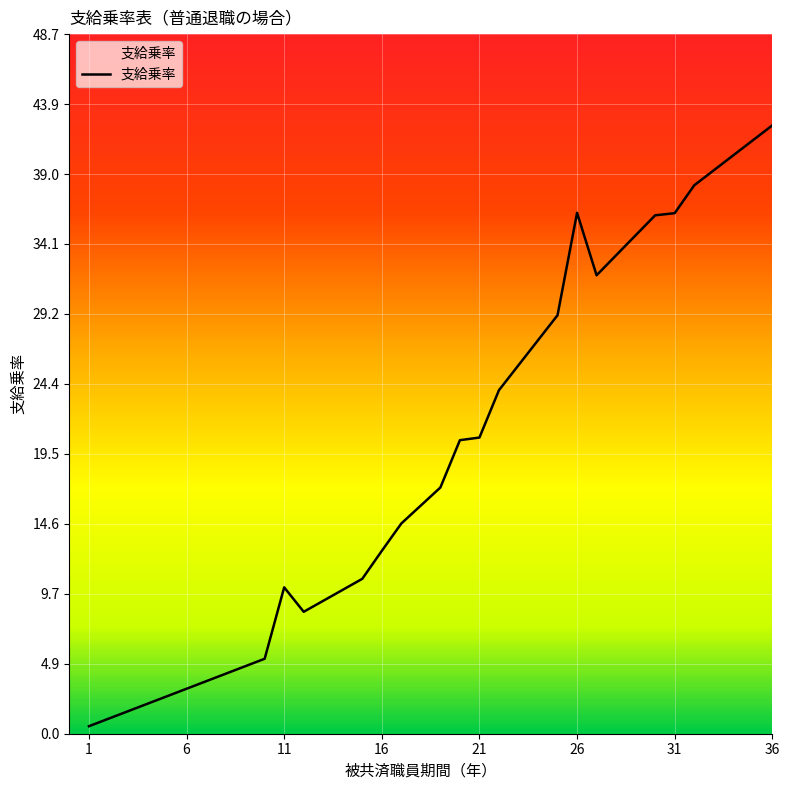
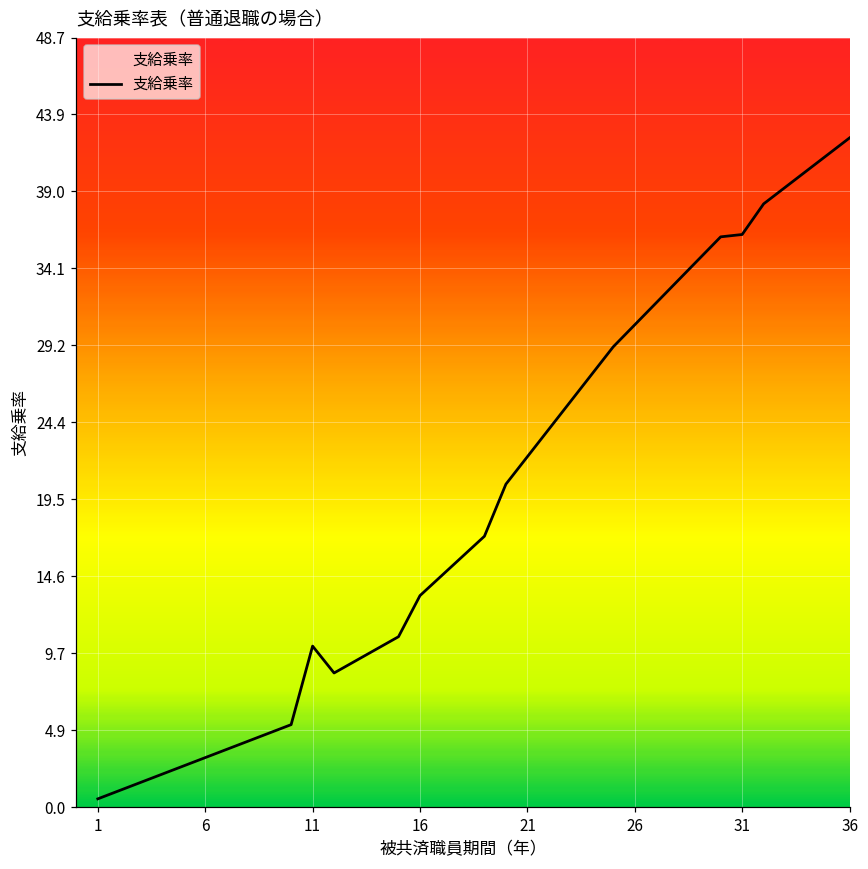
16: 12.7 -> 13.4
21: 20.6 -> 22.2
26: 36.3 -> 30.5
